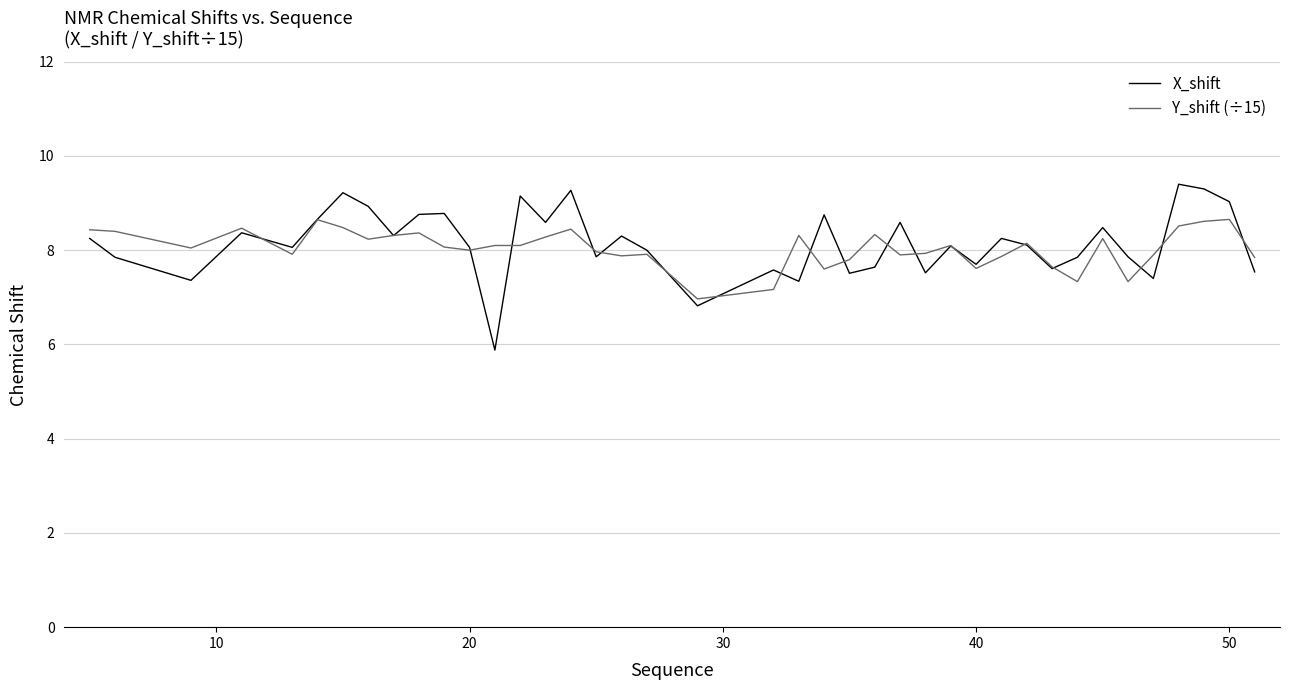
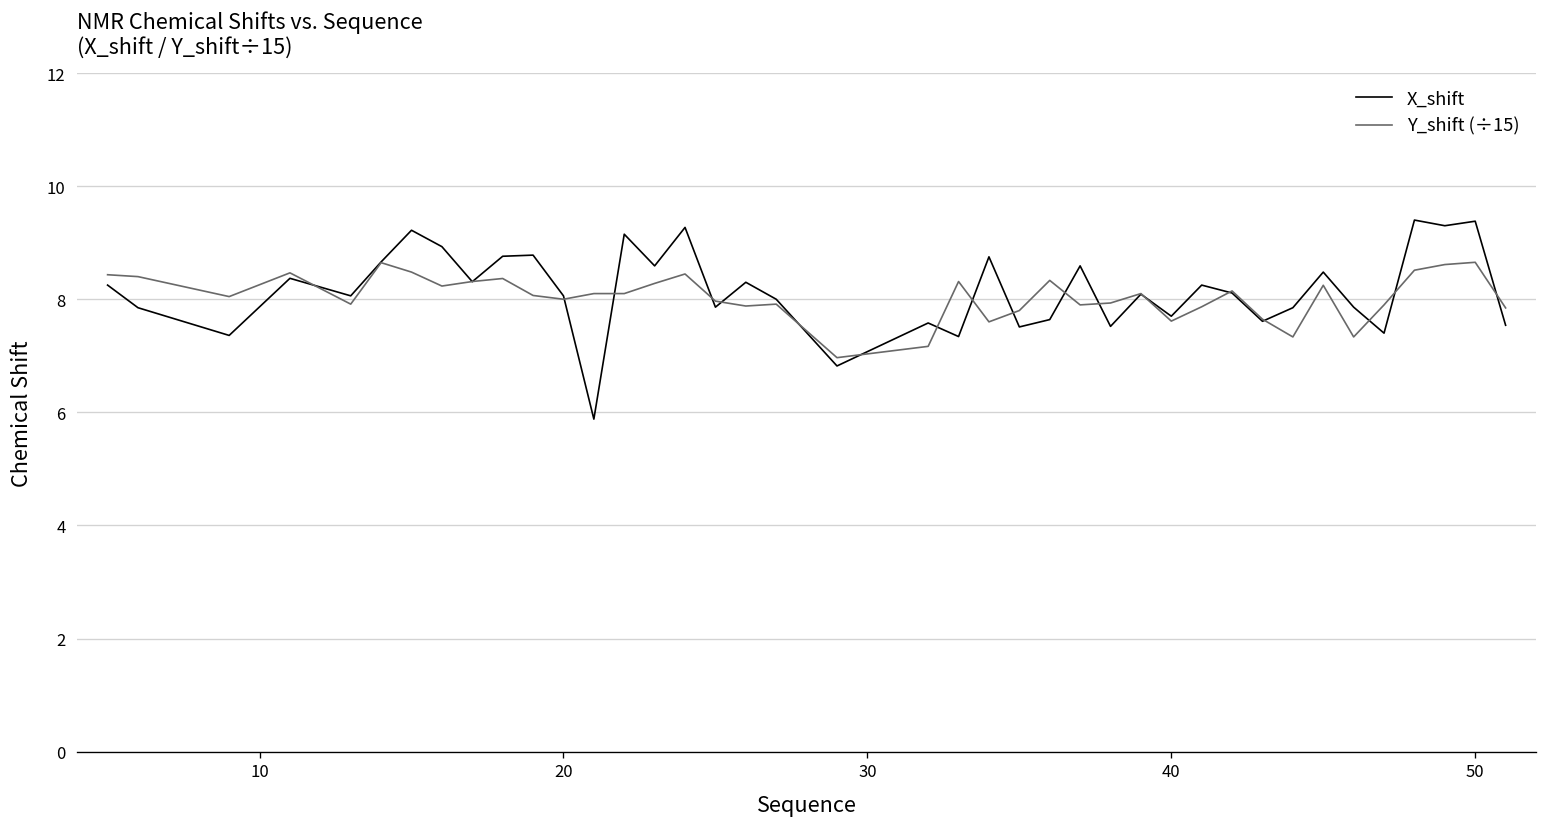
X_shift, 50: 9.0 -> 9.4
